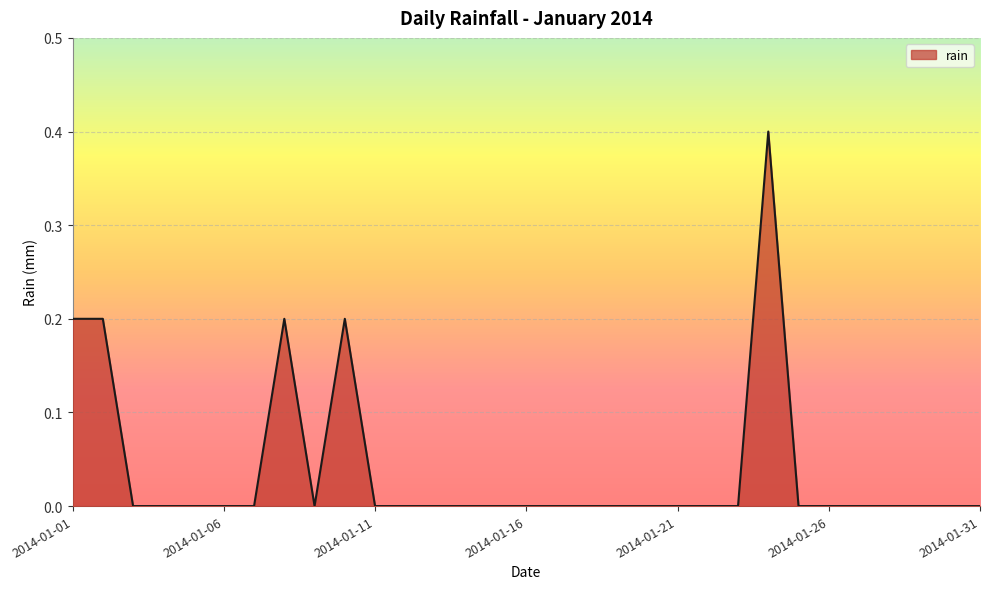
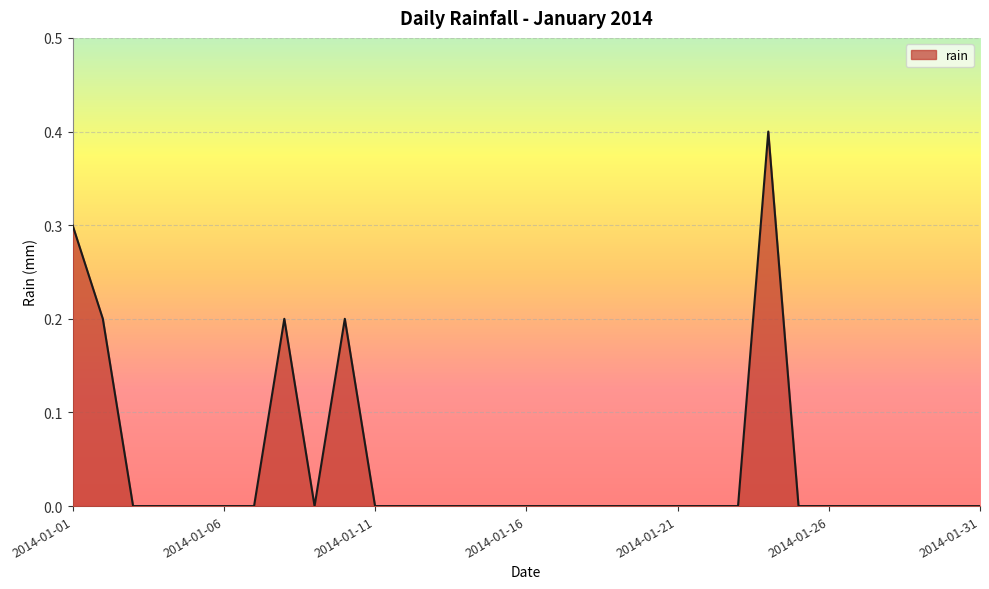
2014-01-01: 0.2 -> 0.3
